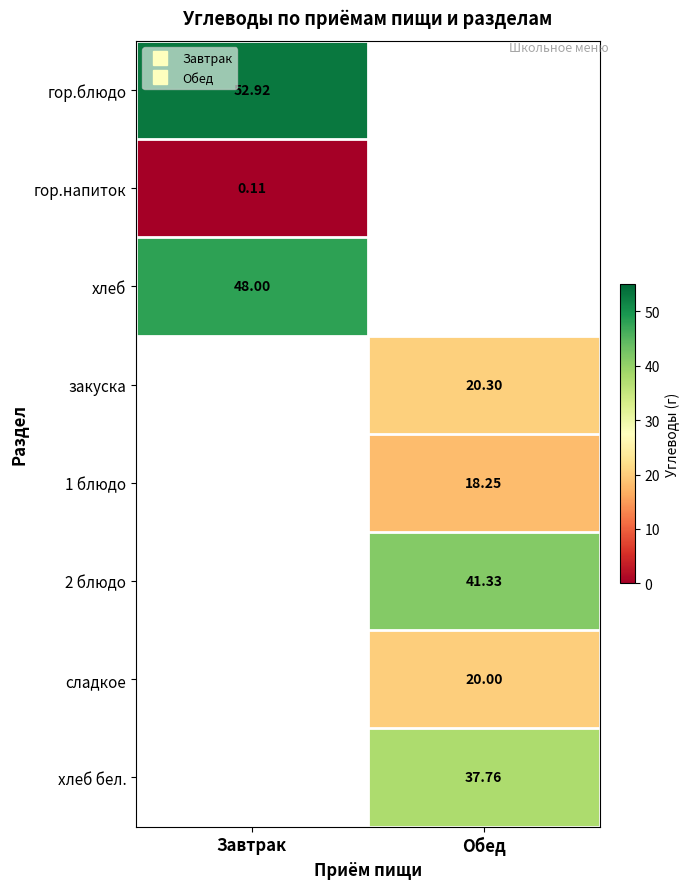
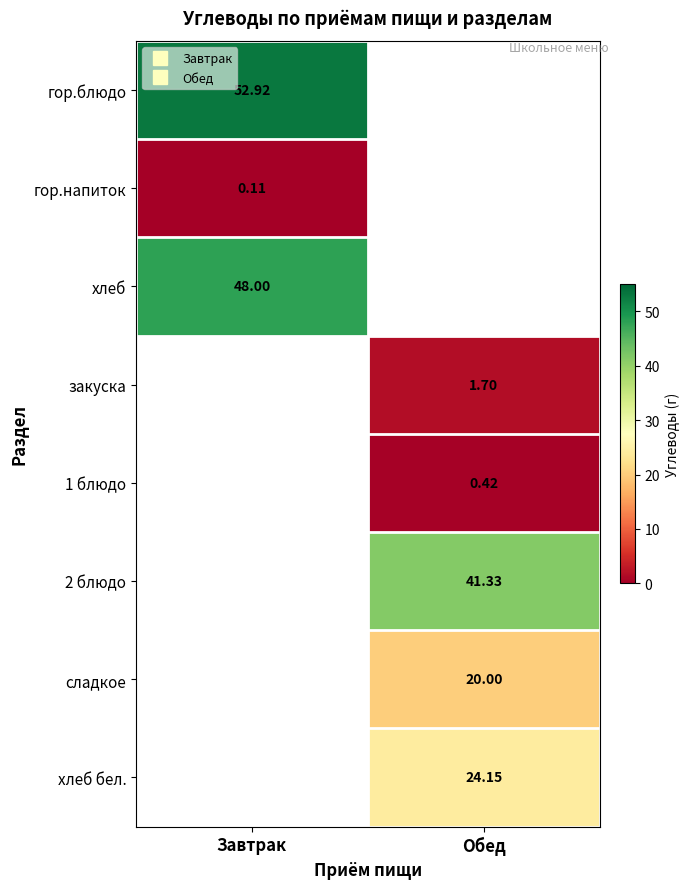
закуска, Обед: 20.30 -> 1.70
1 блюдо, Обед: 18.25 -> 0.42
хлеб бел., Обед: 37.76 -> 24.15
